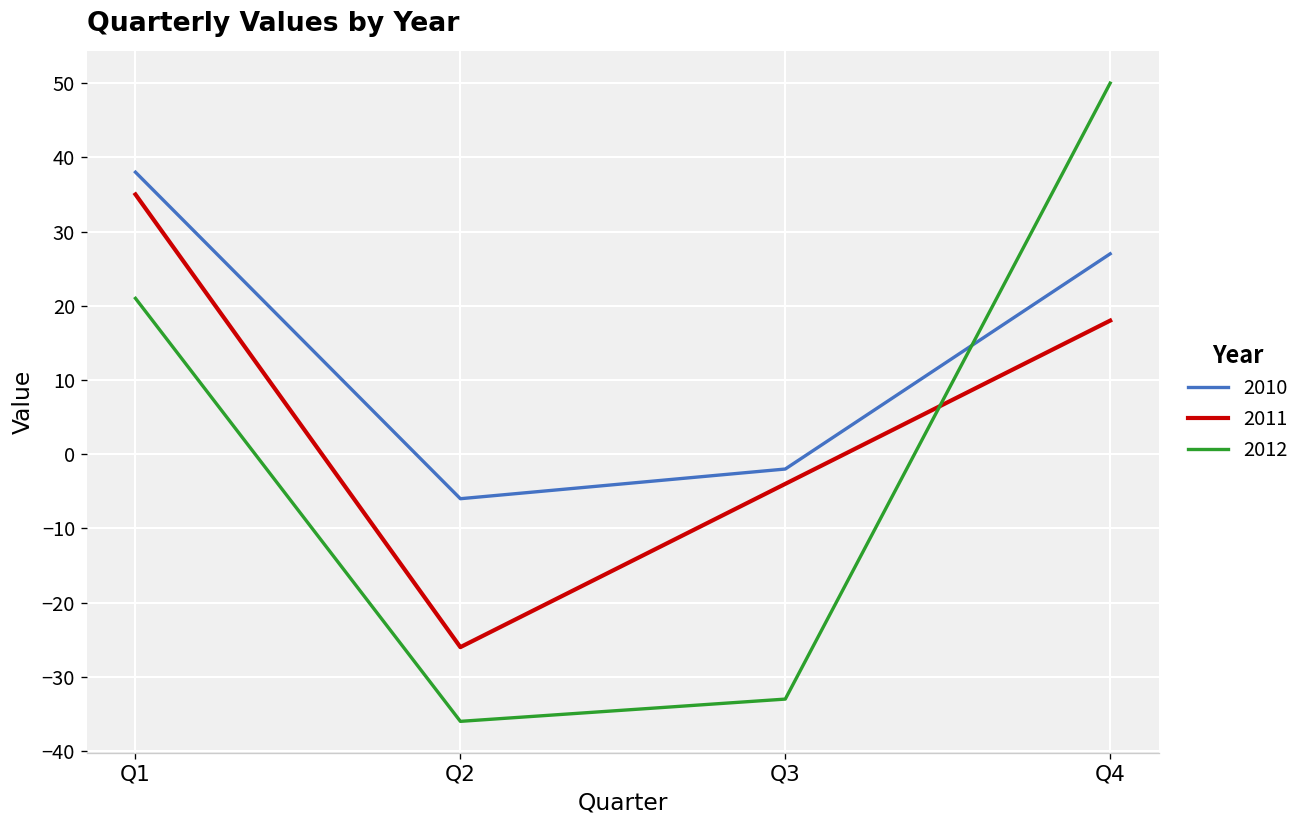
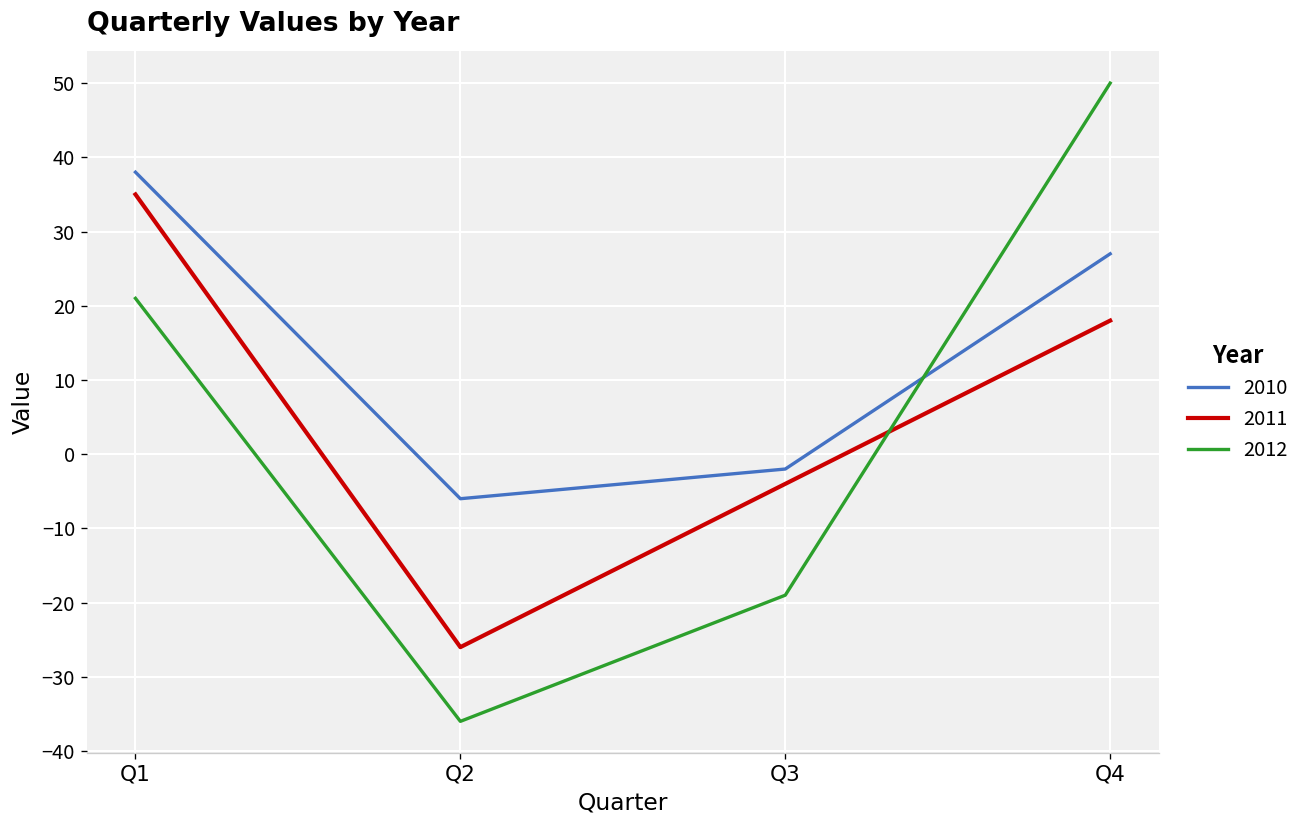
2012, Q3: -33 -> -19
